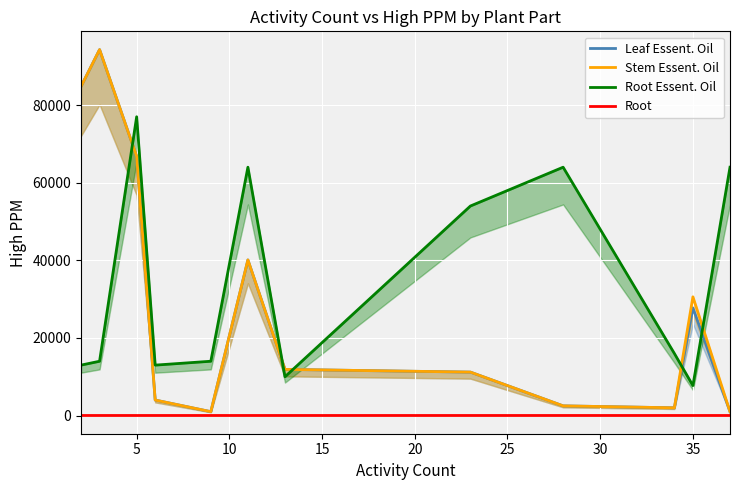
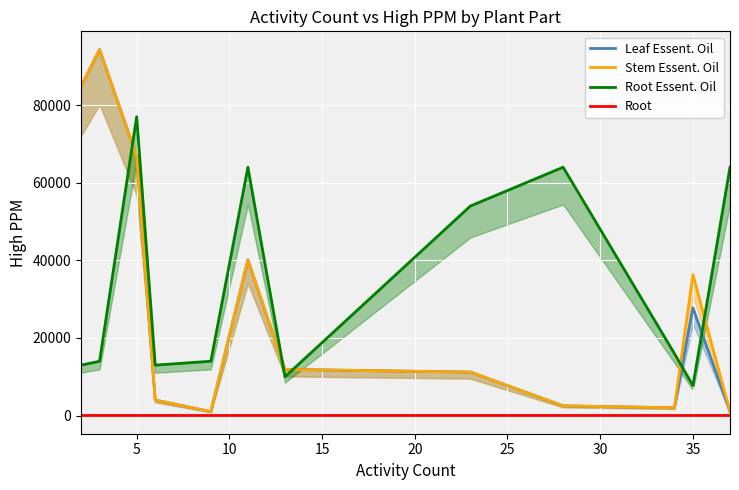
Stem Essent. Oil, 35: 31000 -> 36000
